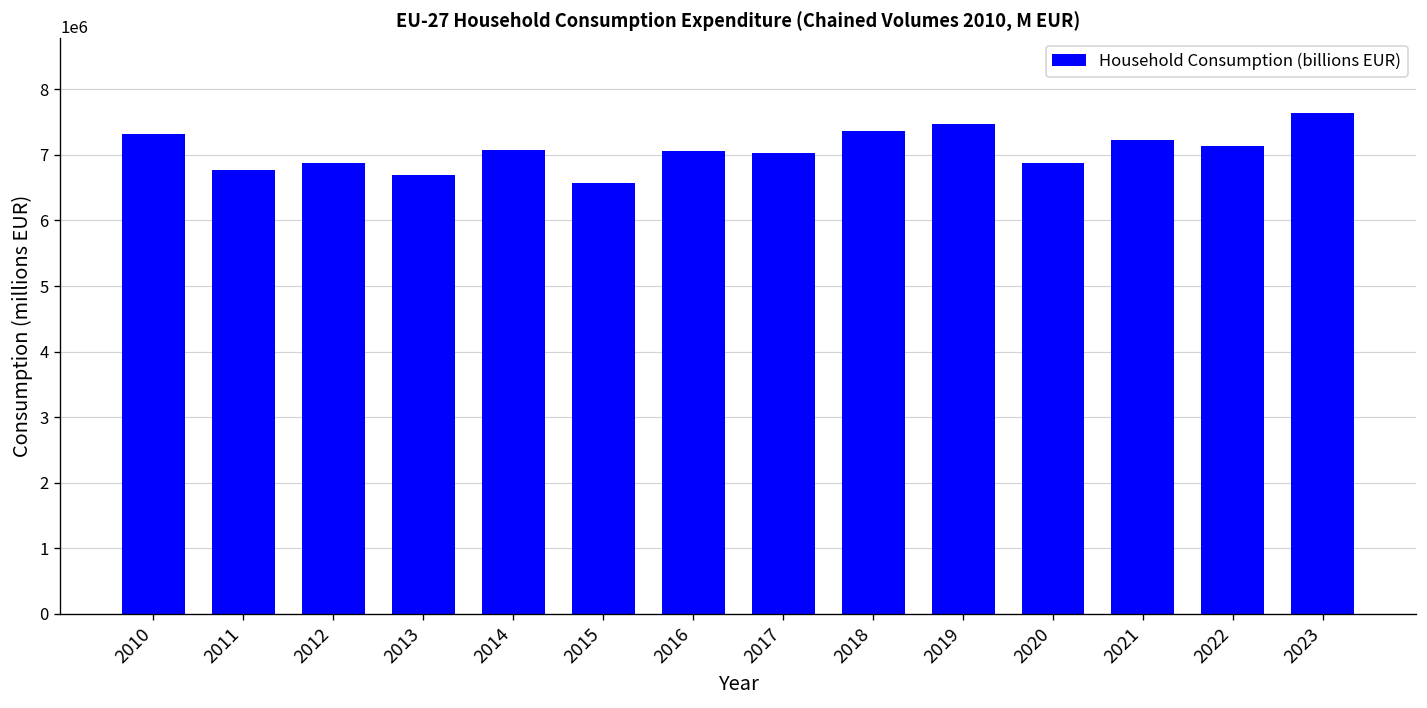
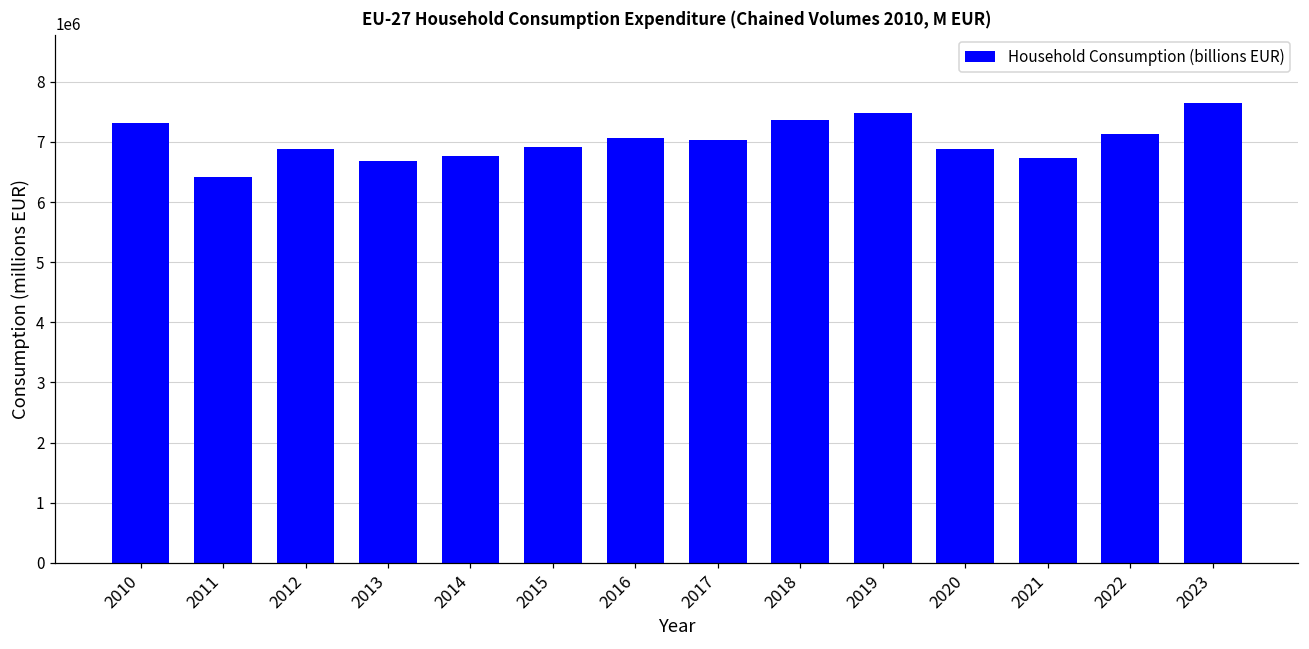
2011: 6800000 -> 6400000
2014: 7100000 -> 6800000
2015: 6600000 -> 6900000
2021: 7200000 -> 6700000
